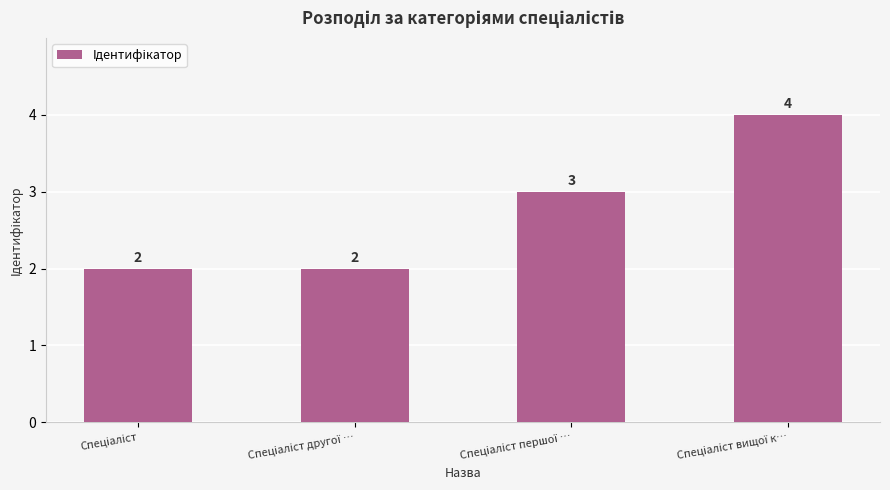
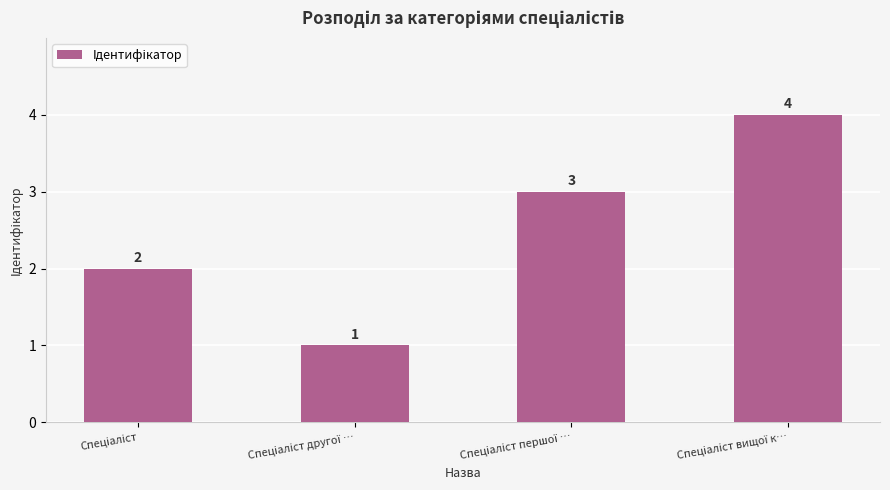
Спеціаліст другої …: 2 -> 1
